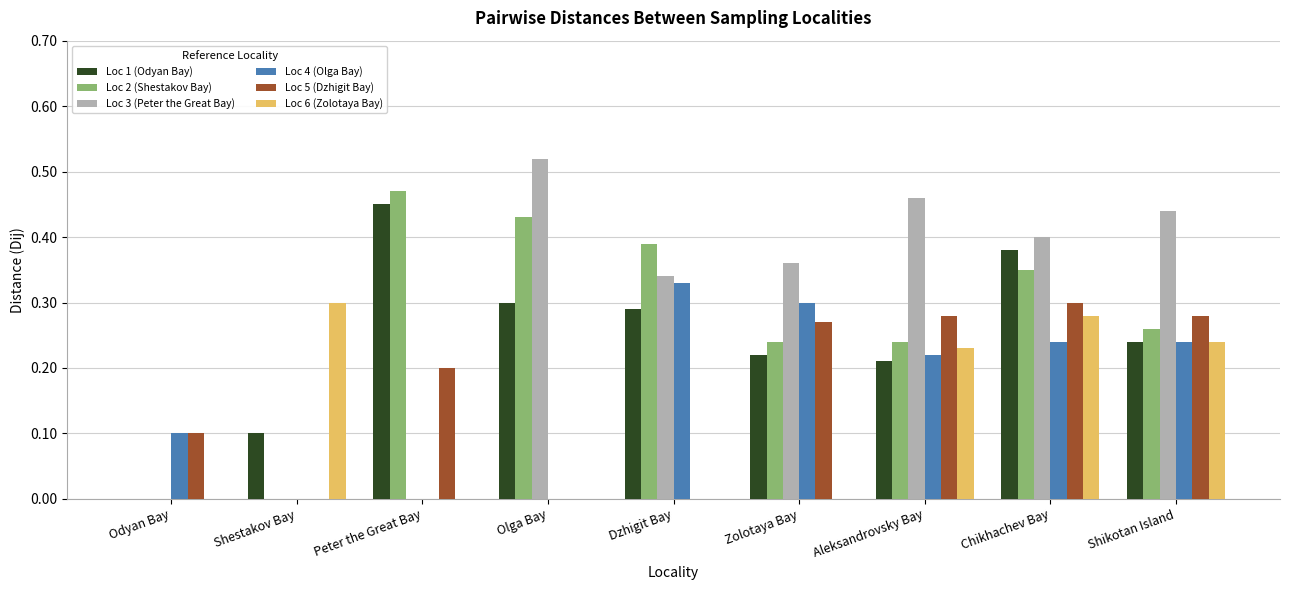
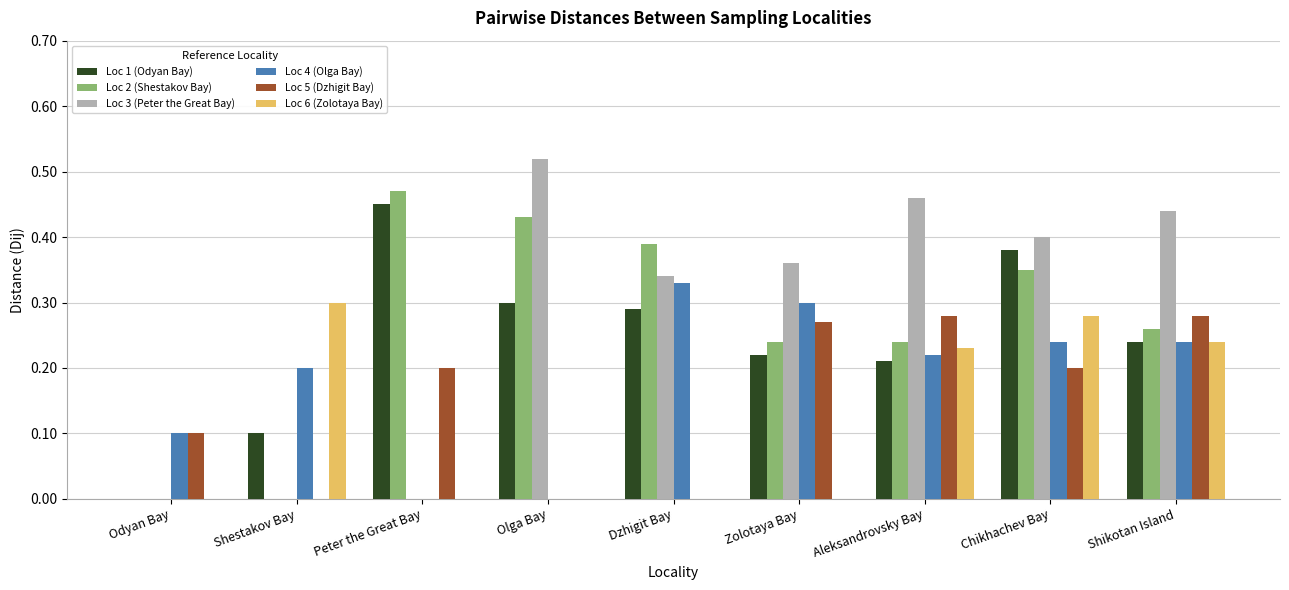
Loc 4 (Olga Bay), Shestakov Bay: 0.0 -> 0.2
Loc 5 (Dzhigit Bay), Chikhachev Bay: 0.3 -> 0.2
